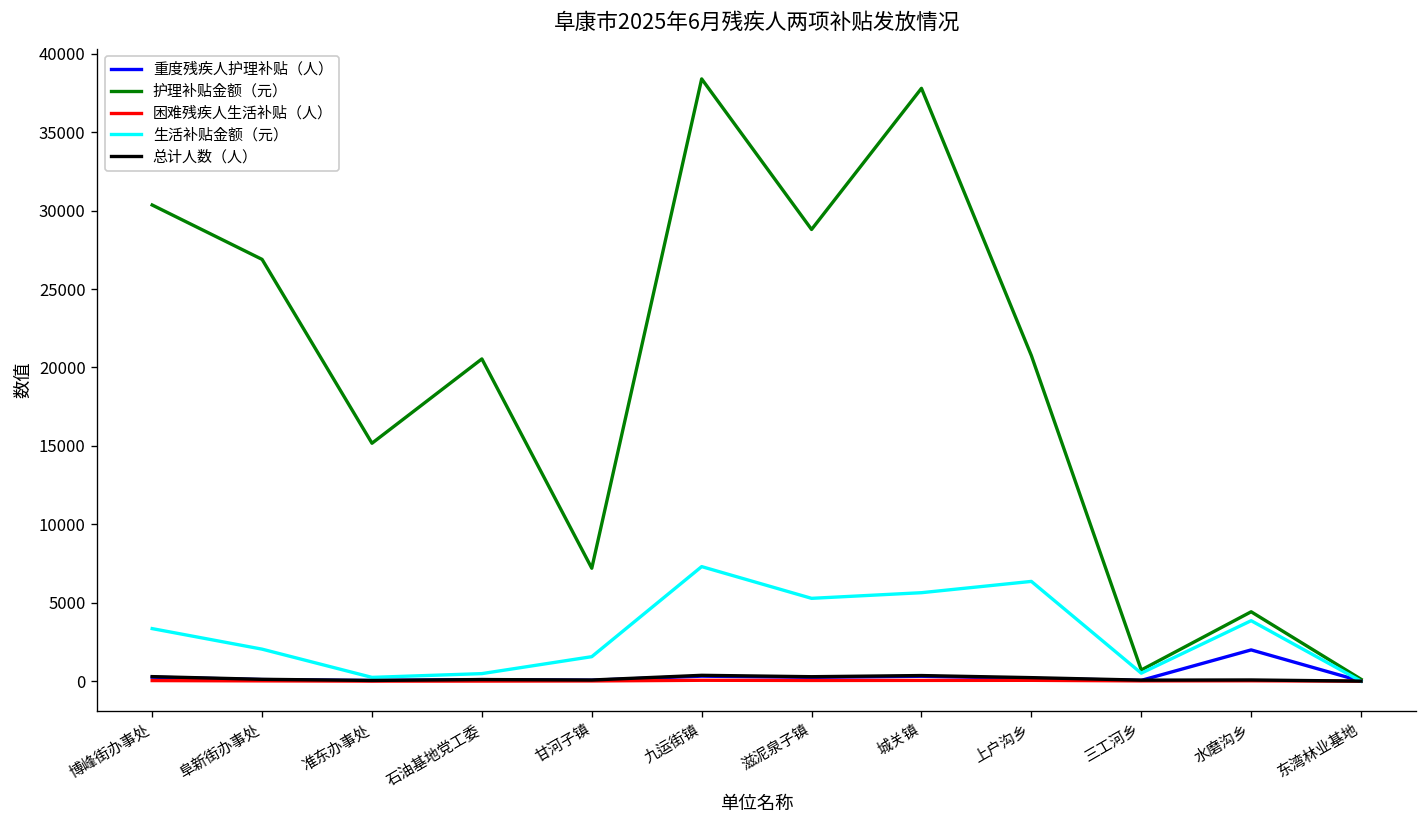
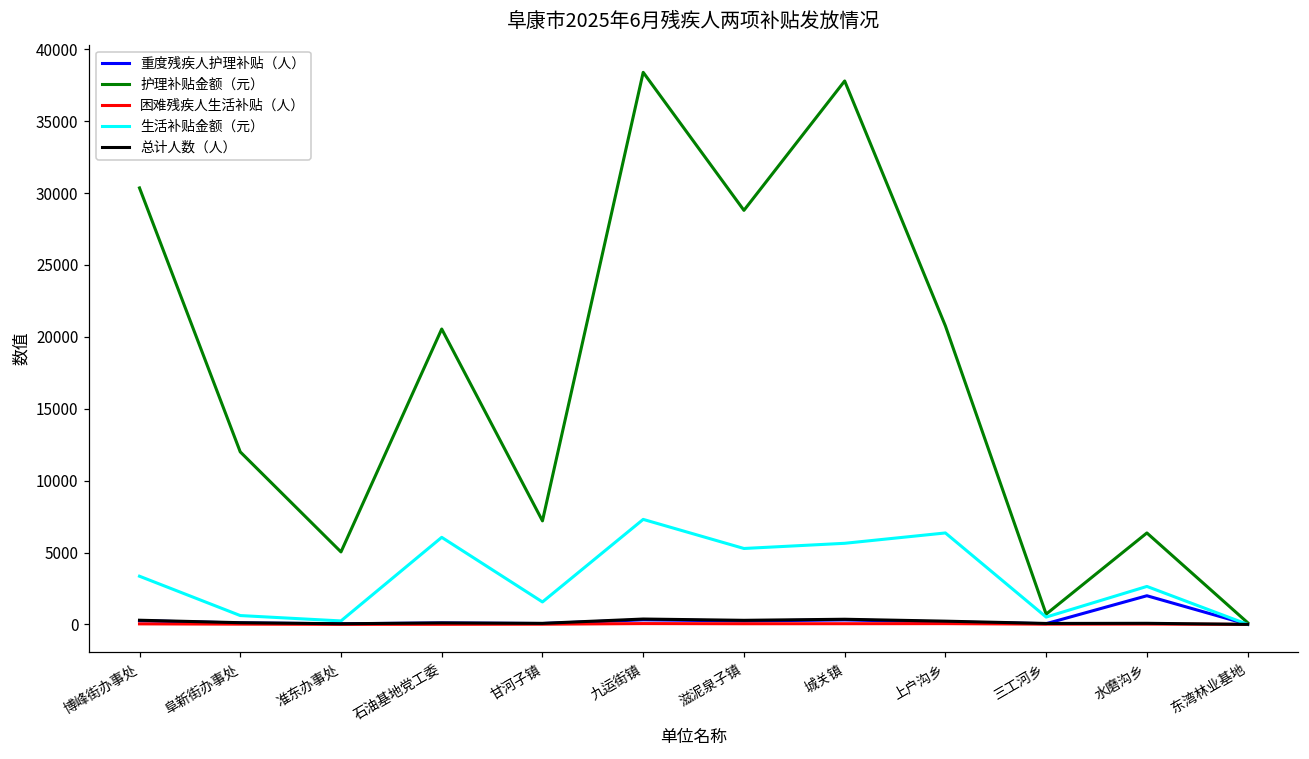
护理补贴金额（元）, 阜新街办事处: 26900 -> 12000
生活补贴金额（元）, 阜新街办事处: 2000 -> 600
护理补贴金额（元）, 准东办事处: 15200 -> 5000
生活补贴金额（元）, 石油基地党工委: 500 -> 6100
护理补贴金额（元）, 水磨沟乡: 4400 -> 6400
生活补贴金额（元）, 水磨沟乡: 3900 -> 2600
